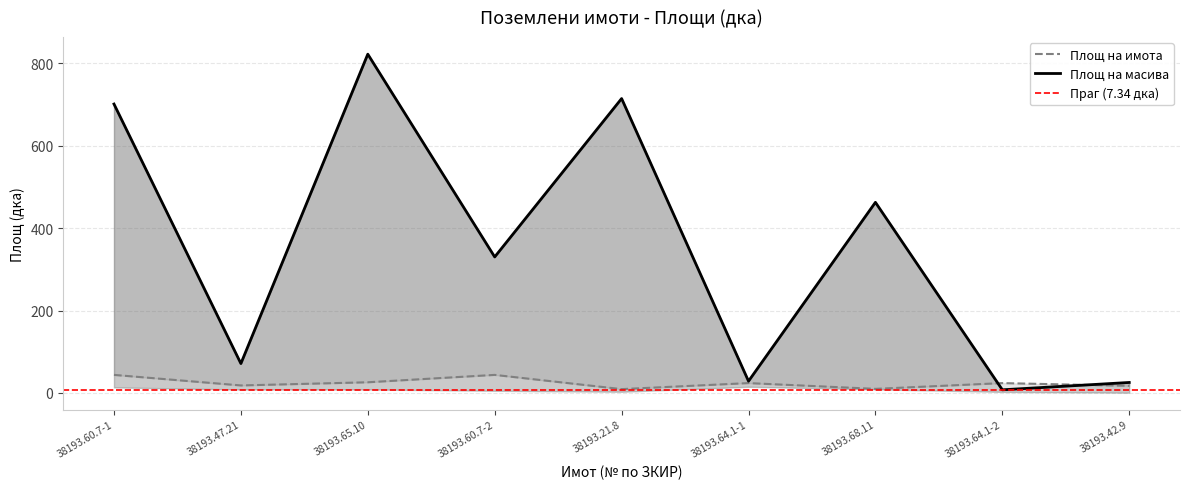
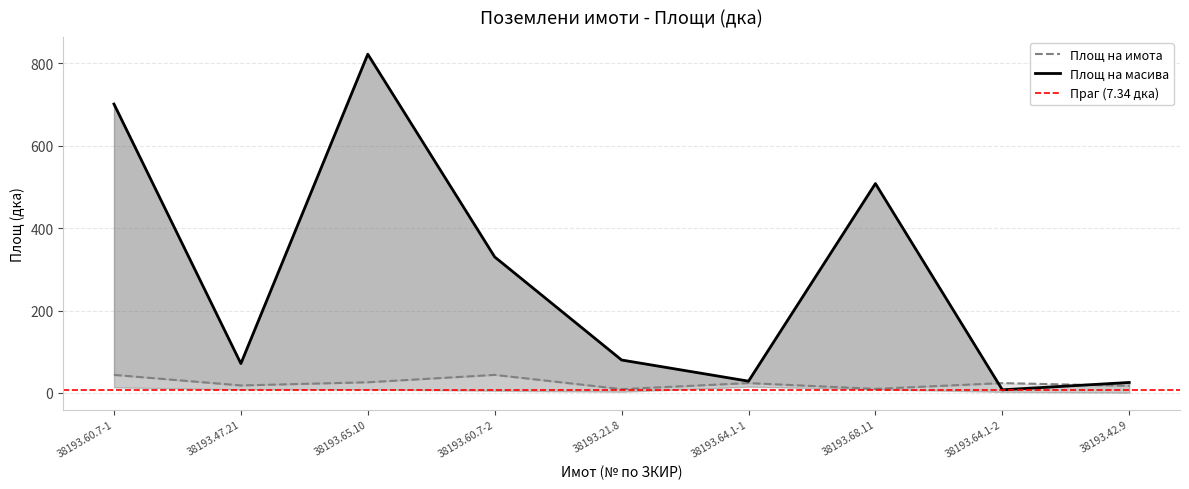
Площ на масива, 38193.21.8: 710 -> 80
Площ на масива, 38193.68.11: 460 -> 510
